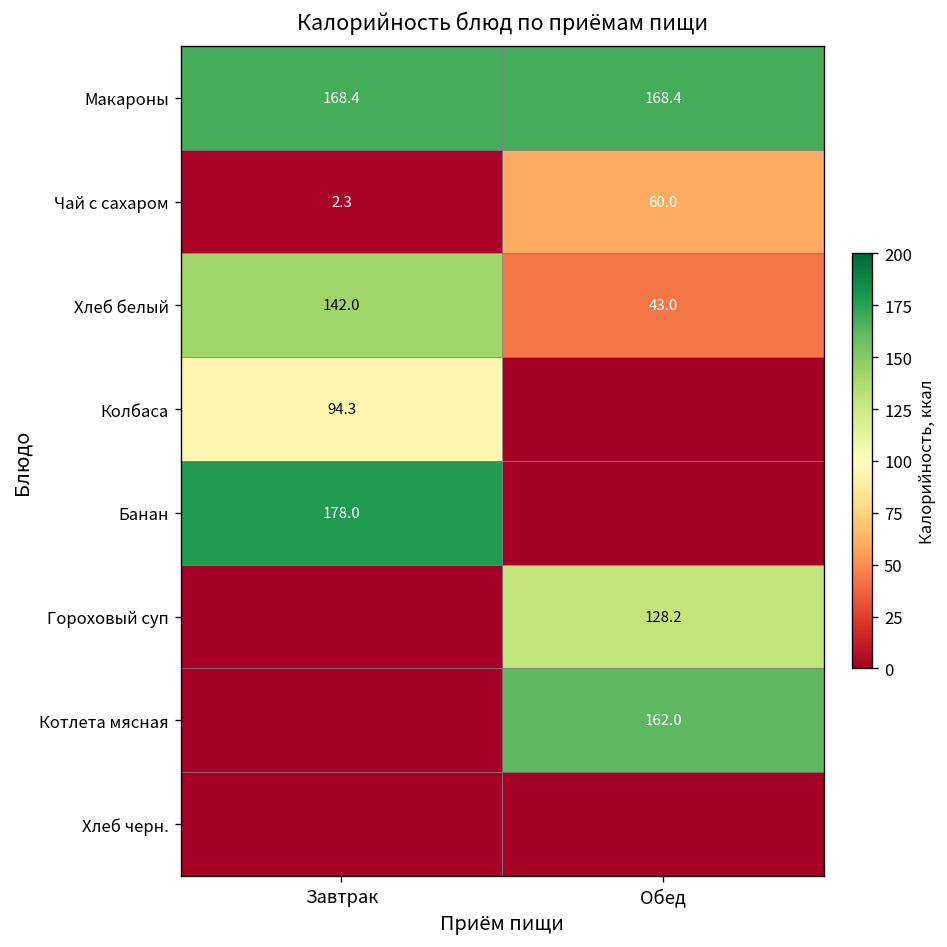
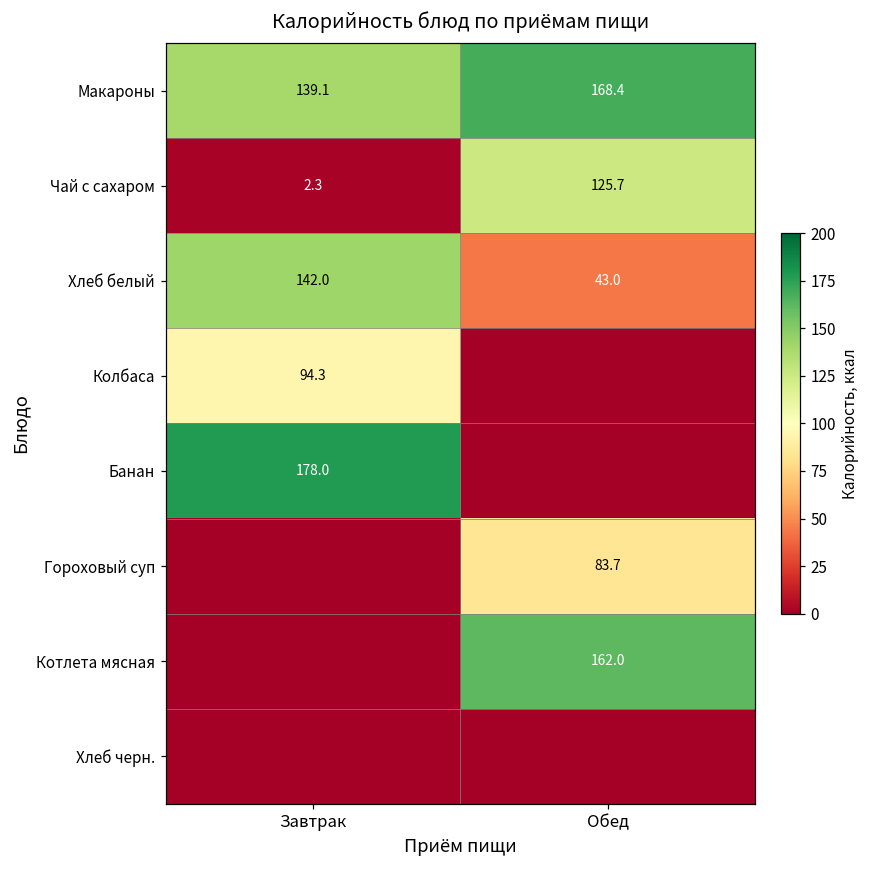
Макароны, Завтрак: 168.4 -> 139.1
Чай с сахаром, Обед: 60.0 -> 125.7
Гороховый суп, Обед: 128.2 -> 83.7
